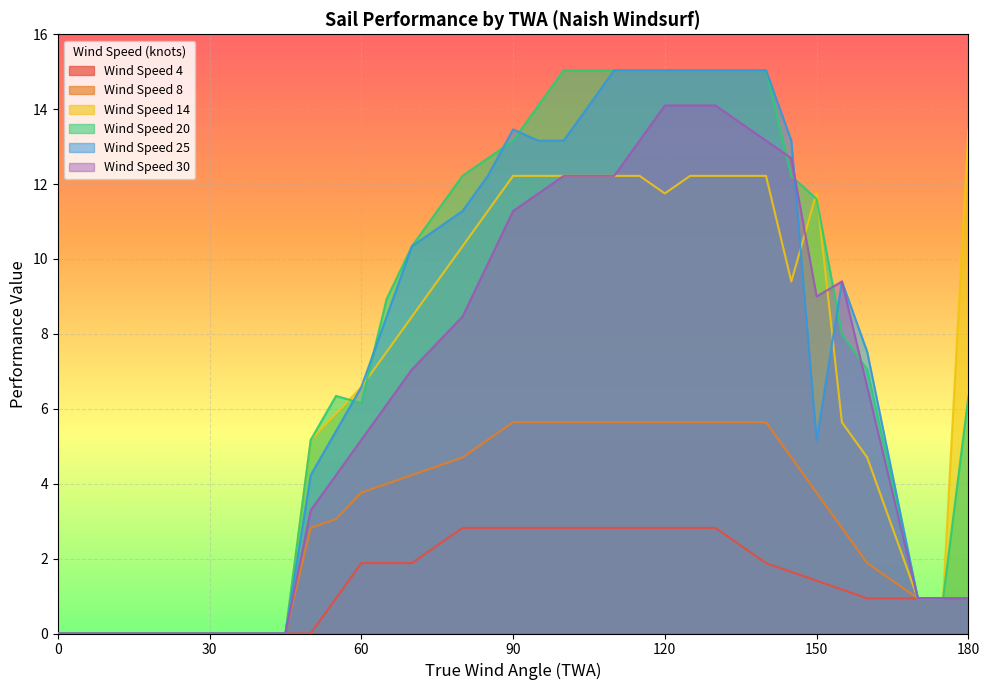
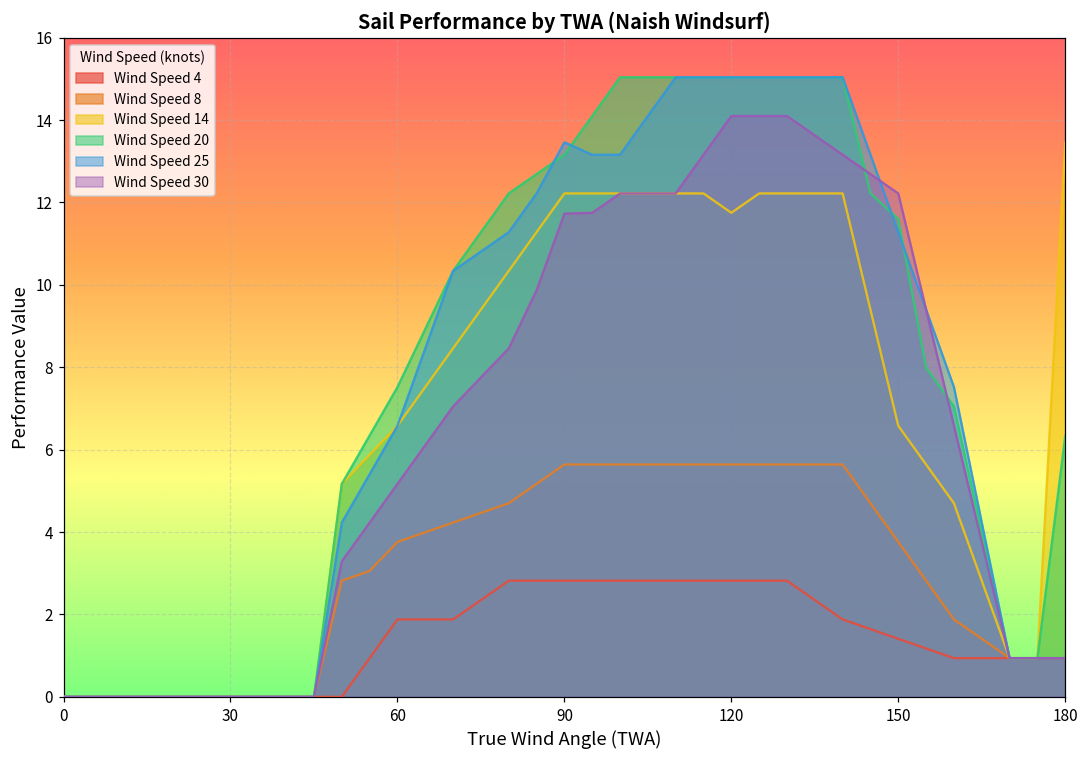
Wind Speed 20, 60: 6.2 -> 7.5
Wind Speed 30, 90: 11.3 -> 11.7
Wind Speed 14, 150: 11.8 -> 6.6
Wind Speed 25, 150: 5.2 -> 11.3
Wind Speed 30, 150: 9.0 -> 12.2
